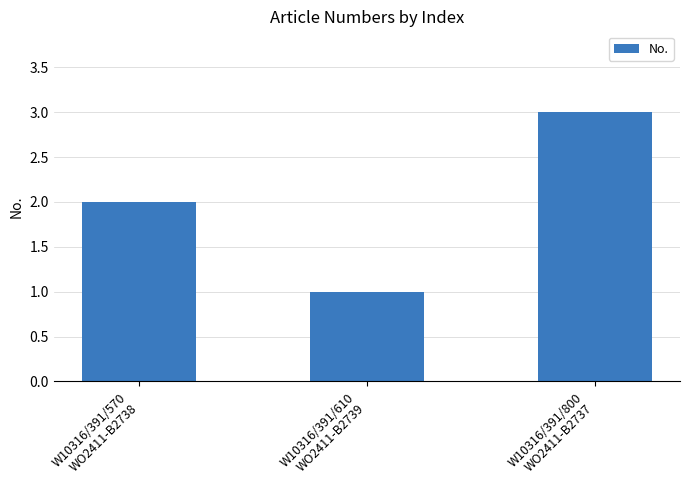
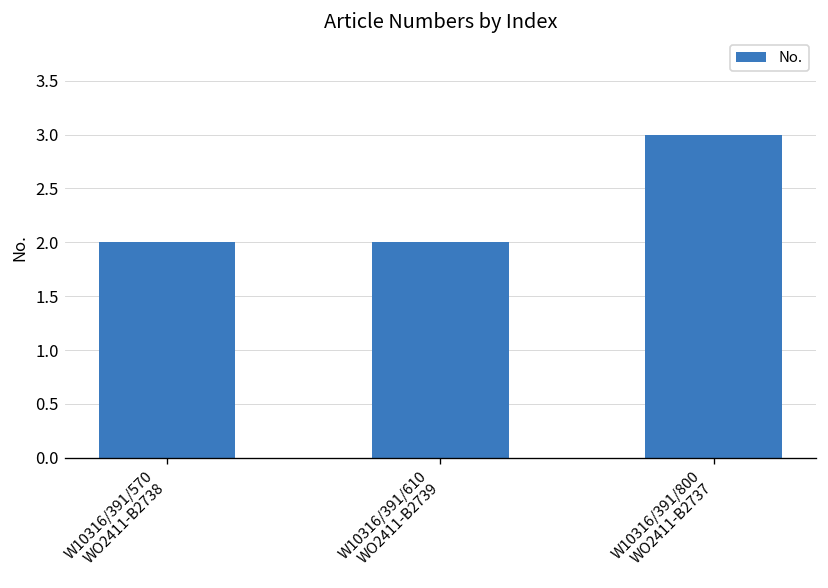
W10316/391/610 WO2411-B2739: 1 -> 2
